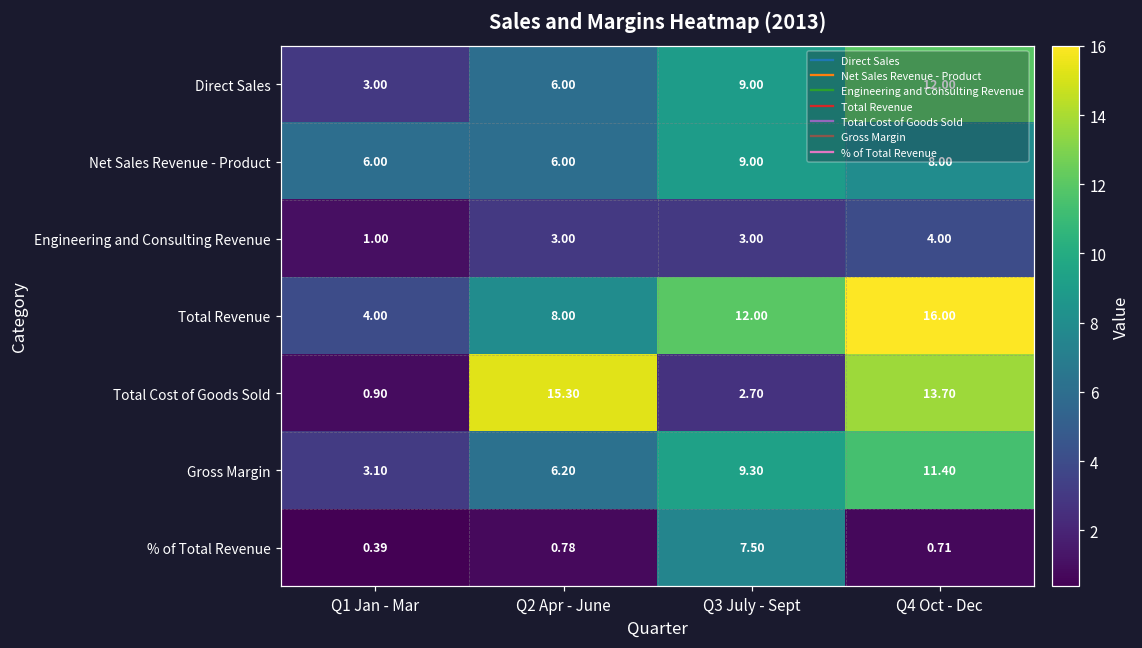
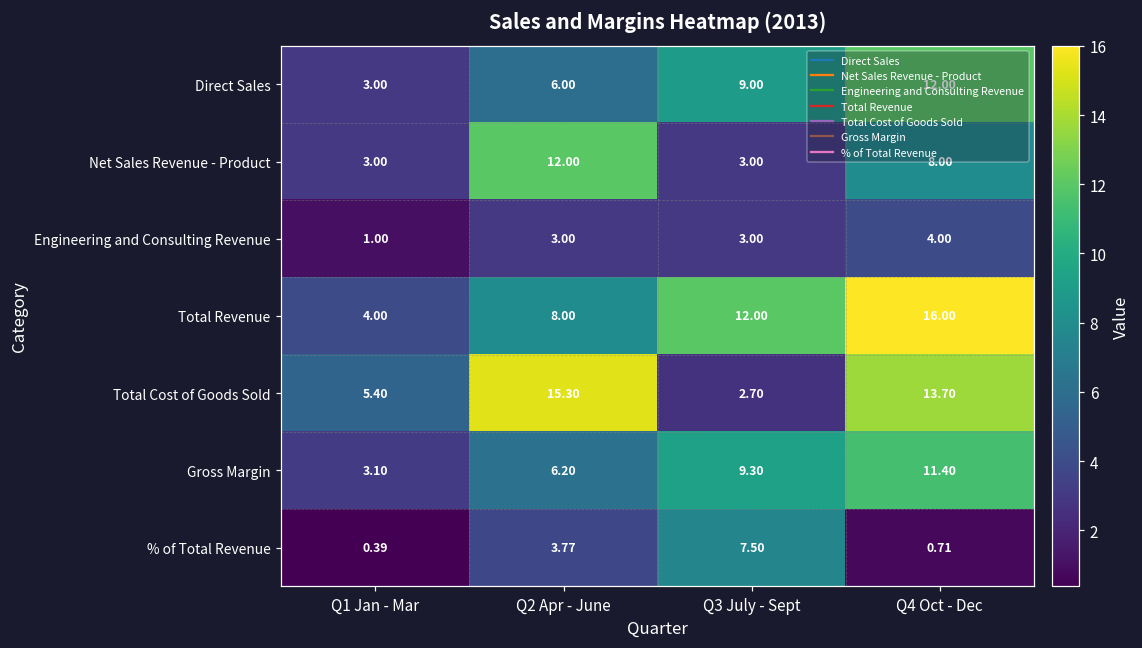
Net Sales Revenue - Product, Q1 Jan - Mar: 6.00 -> 3.00
Net Sales Revenue - Product, Q2 Apr - June: 6.00 -> 12.00
Net Sales Revenue - Product, Q3 July - Sept: 9.00 -> 3.00
Total Cost of Goods Sold, Q1 Jan - Mar: 0.90 -> 5.40
% of Total Revenue, Q2 Apr - June: 0.78 -> 3.77
